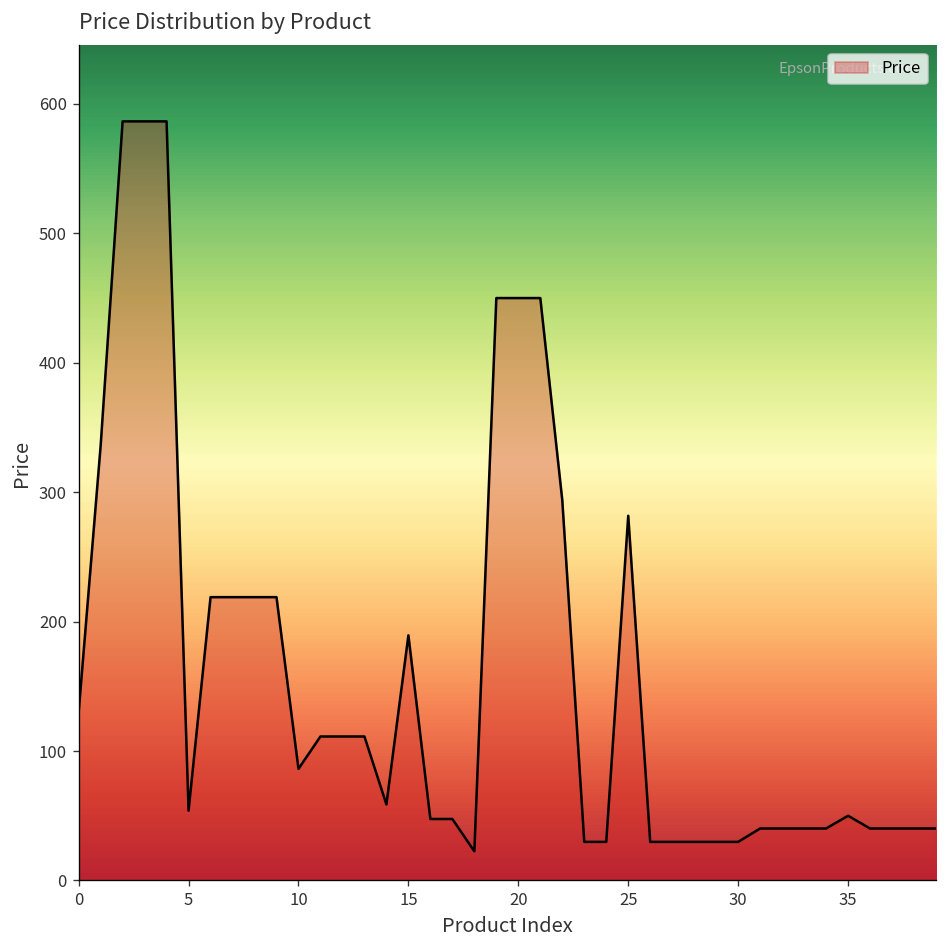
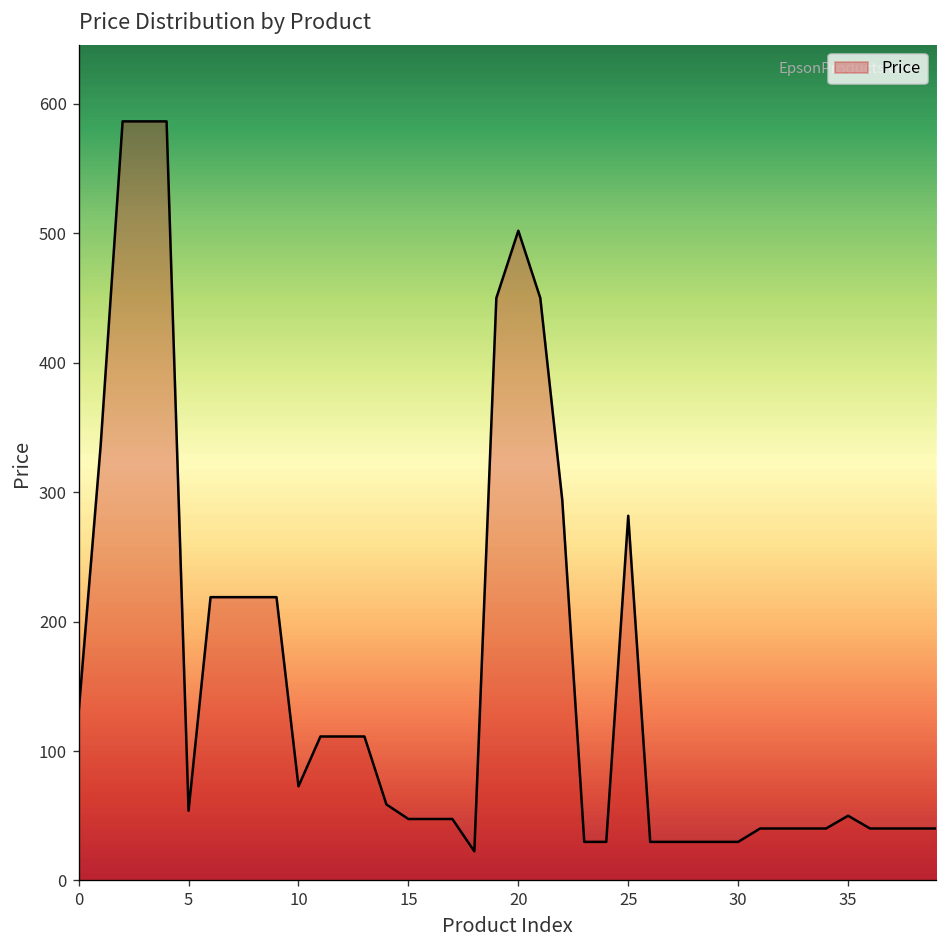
10: 86 -> 73
15: 189 -> 48
20: 450 -> 502
